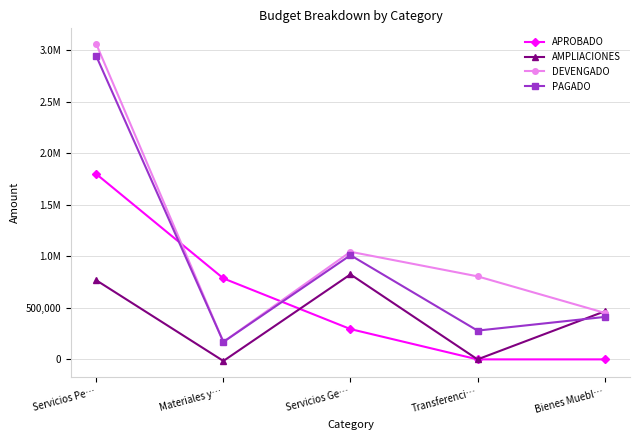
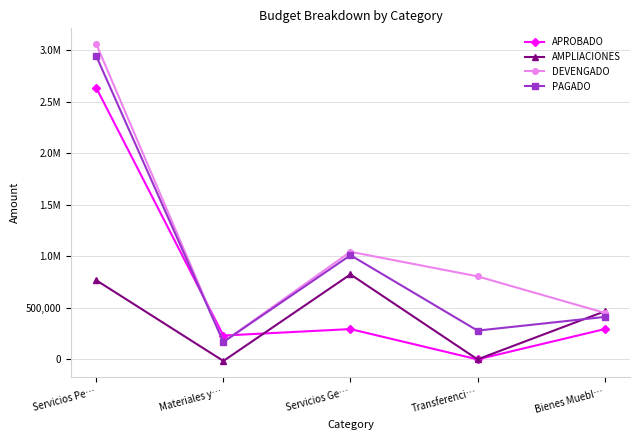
APROBADO, Servicios Pe…: 1,800,000 -> 2,630,000
APROBADO, Materiales y…: 790,000 -> 230,000
APROBADO, Bienes Muebl…: 0 -> 290,000
